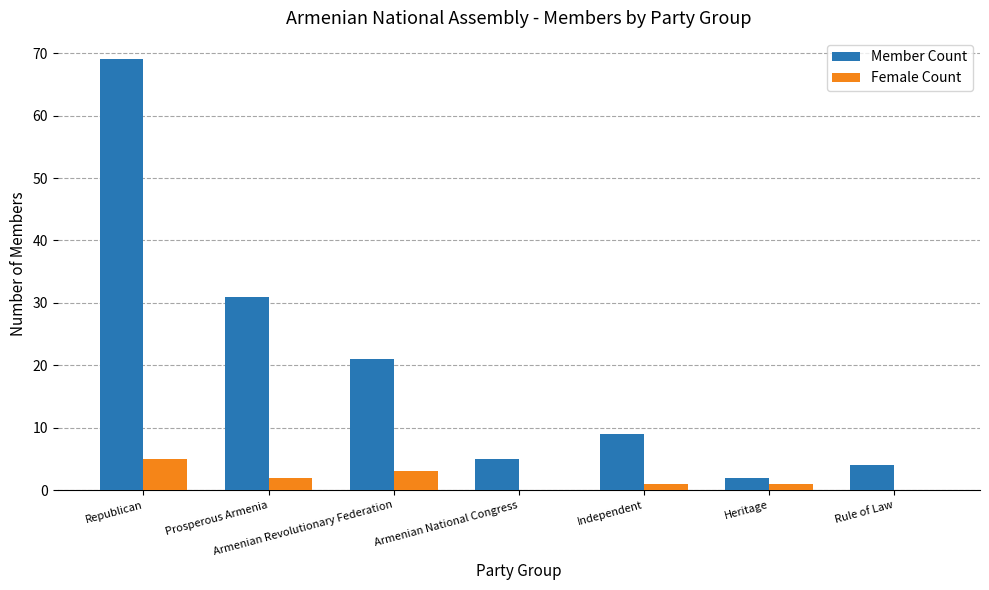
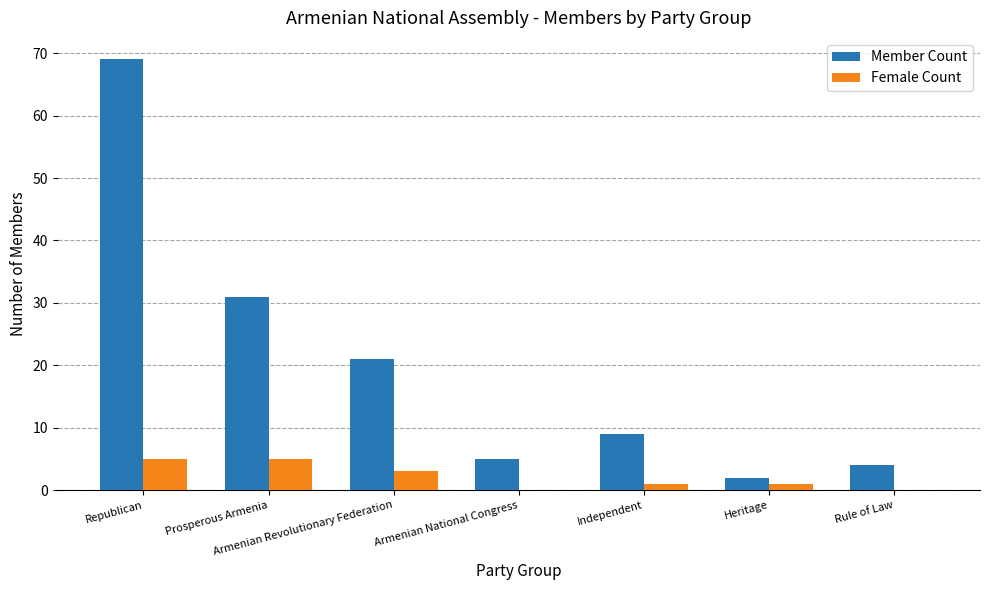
Female Count, Prosperous Armenia: 2 -> 5
